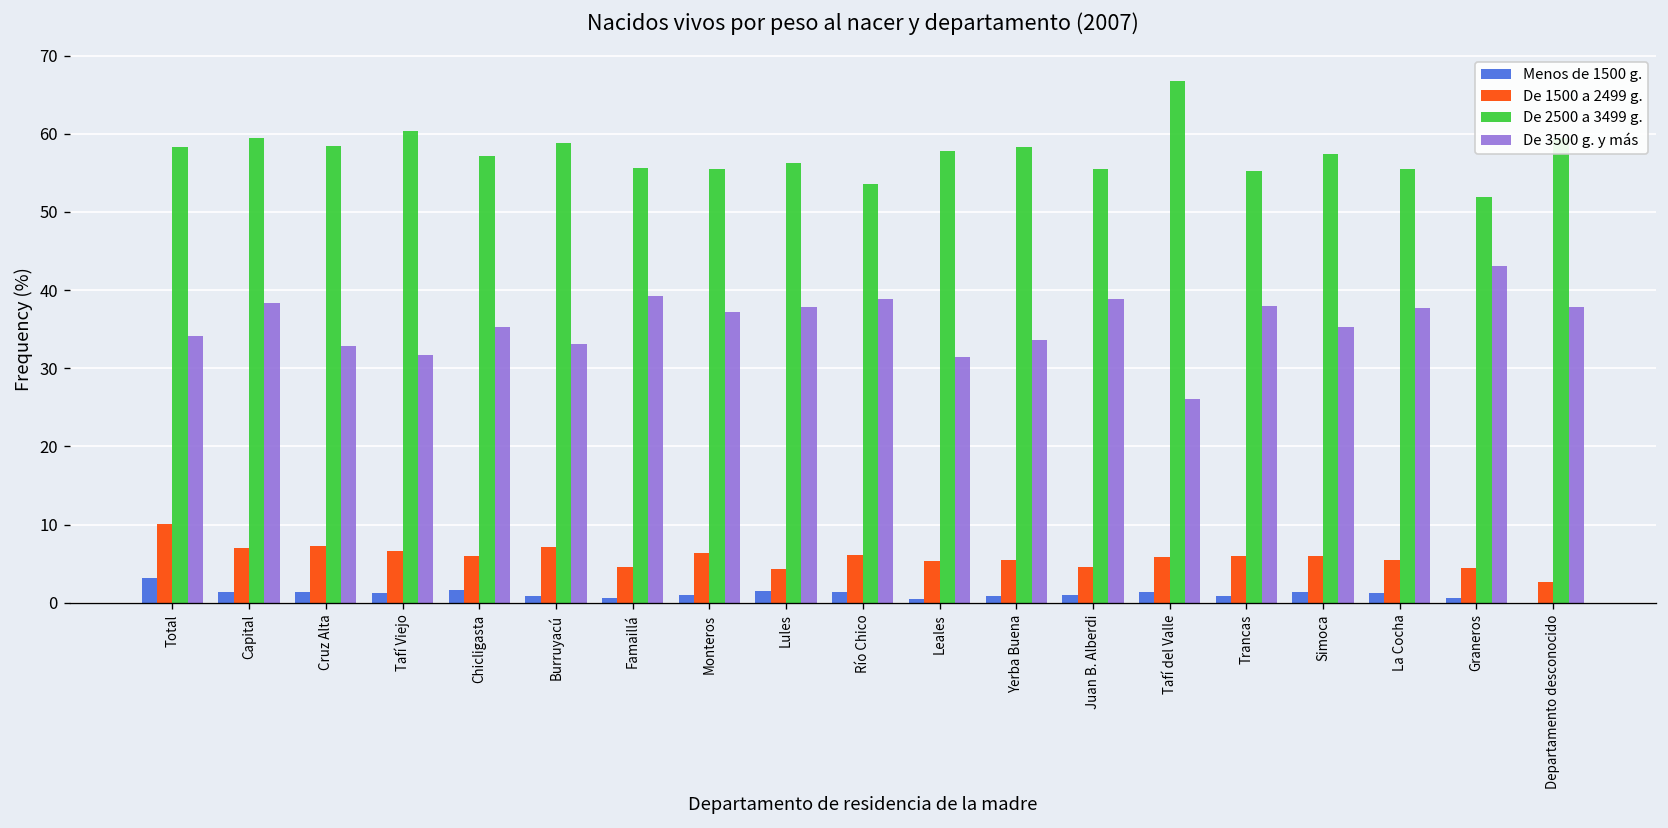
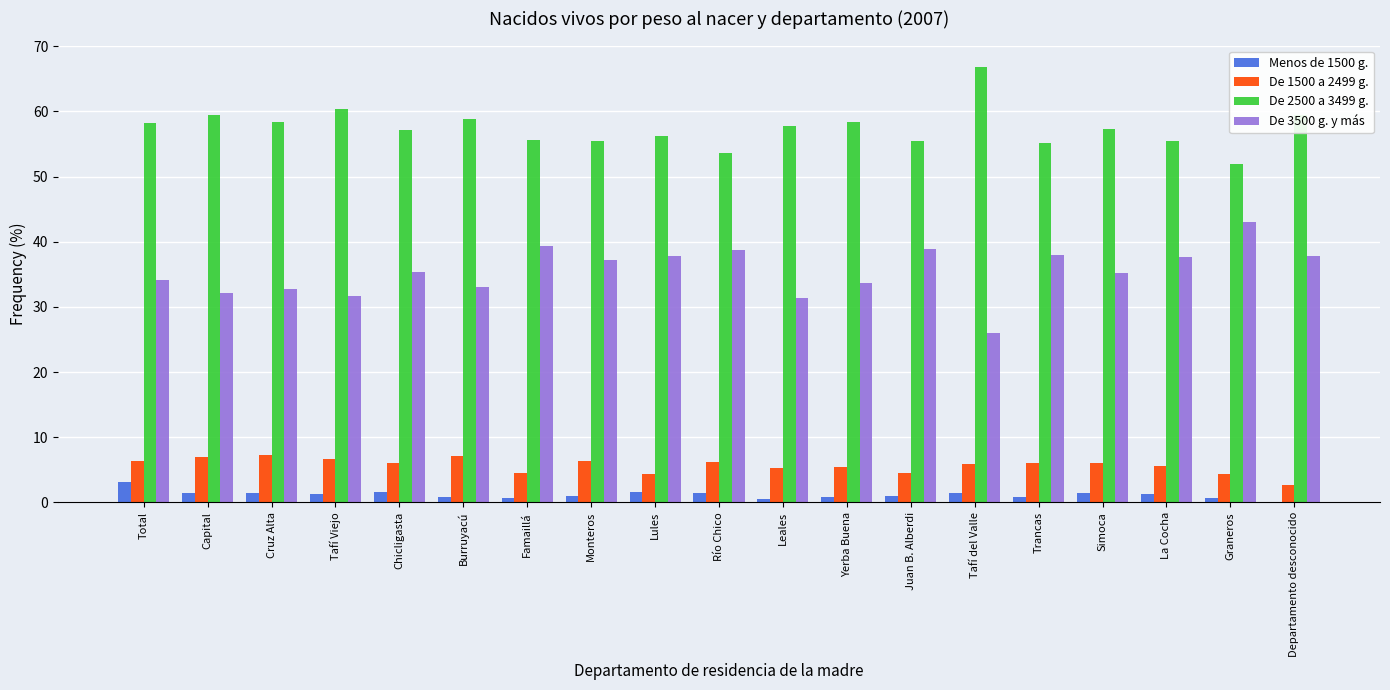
De 1500 a 2499 g., Total: 10 -> 6
De 3500 g. y más, Capital: 38 -> 32
